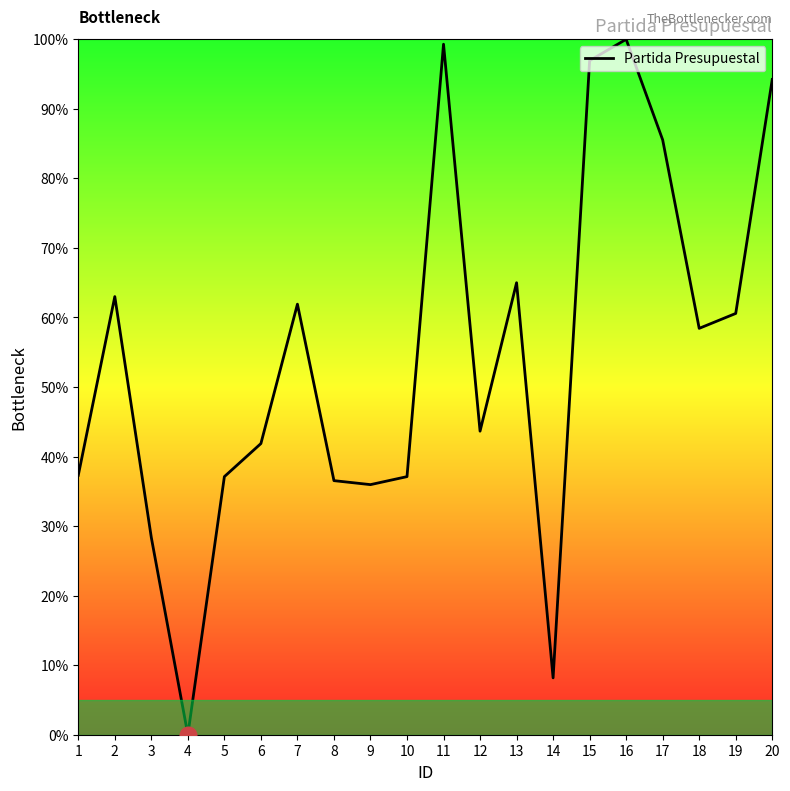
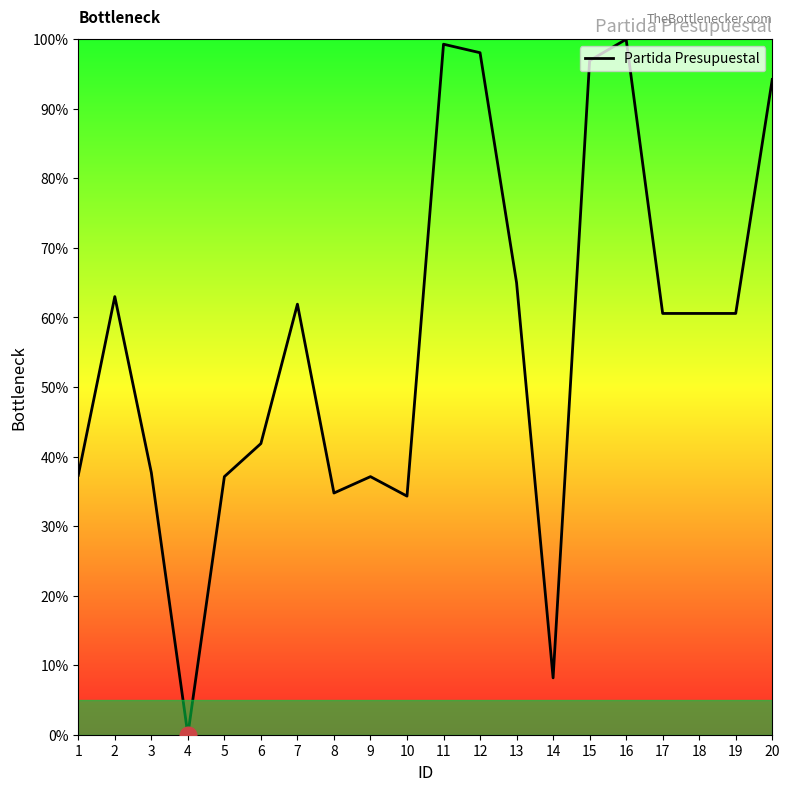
Partida Presupuestal, 3: 28% -> 38%
Partida Presupuestal, 8: 37% -> 35%
Partida Presupuestal, 9: 36% -> 37%
Partida Presupuestal, 10: 37% -> 34%
Partida Presupuestal, 12: 44% -> 98%
Partida Presupuestal, 17: 86% -> 61%
Partida Presupuestal, 18: 58% -> 61%
